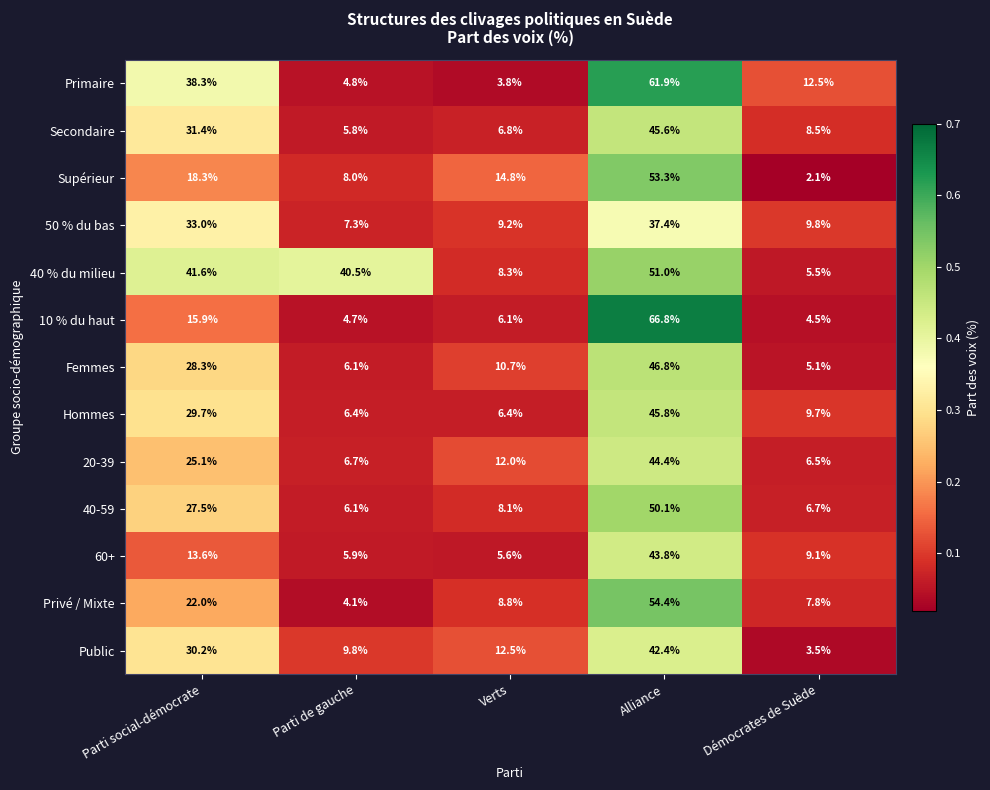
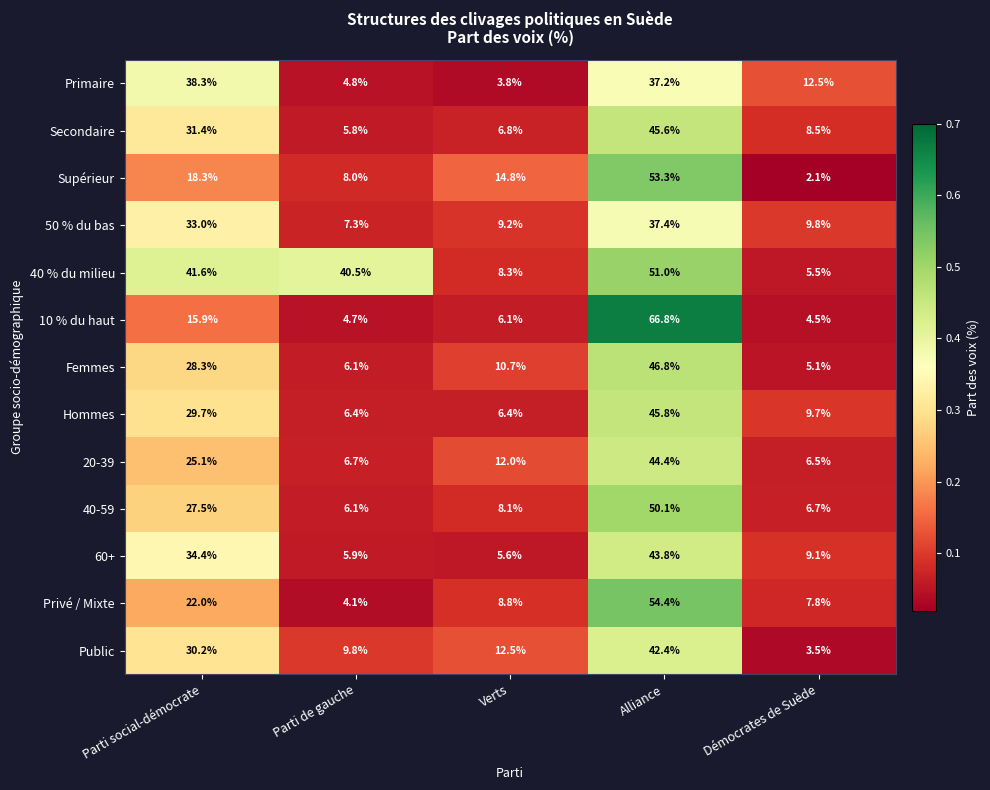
Primaire, Alliance: 61.9% -> 37.2%
60+, Parti social-démocrate: 13.6% -> 34.4%
